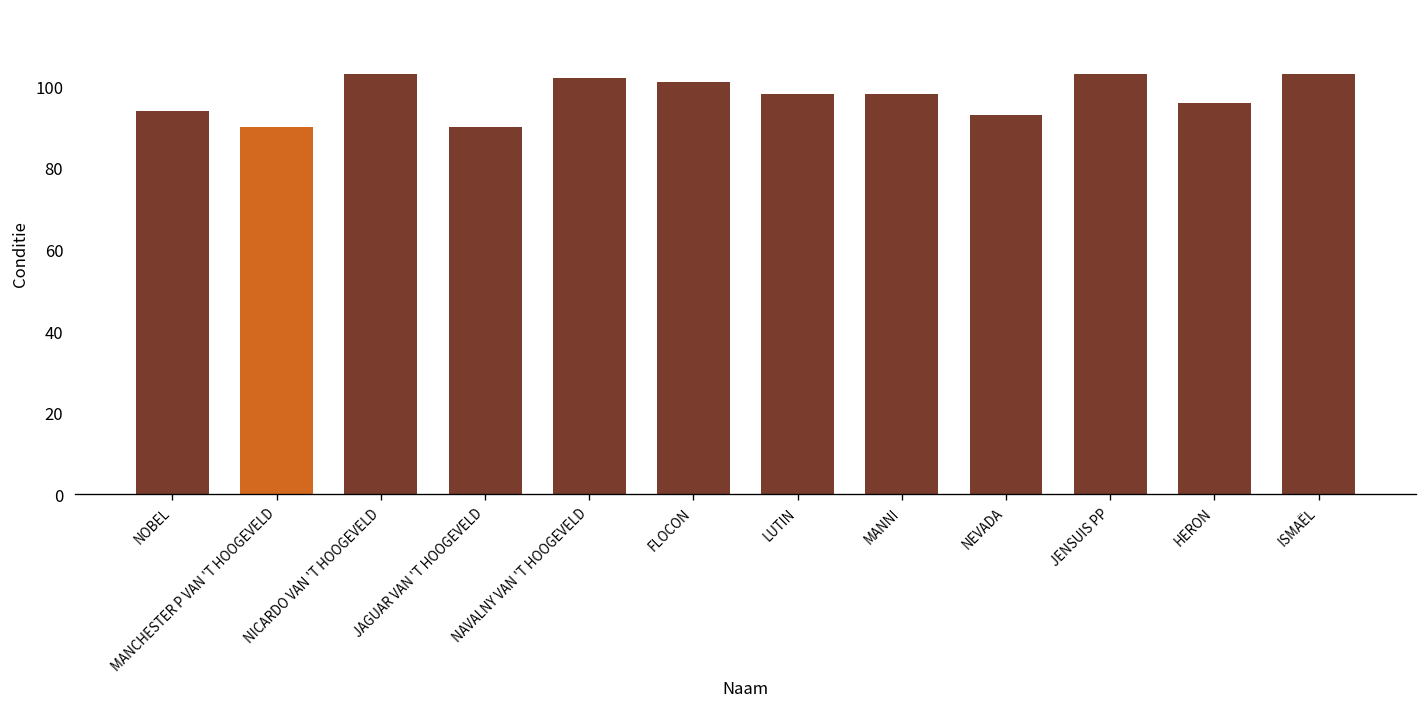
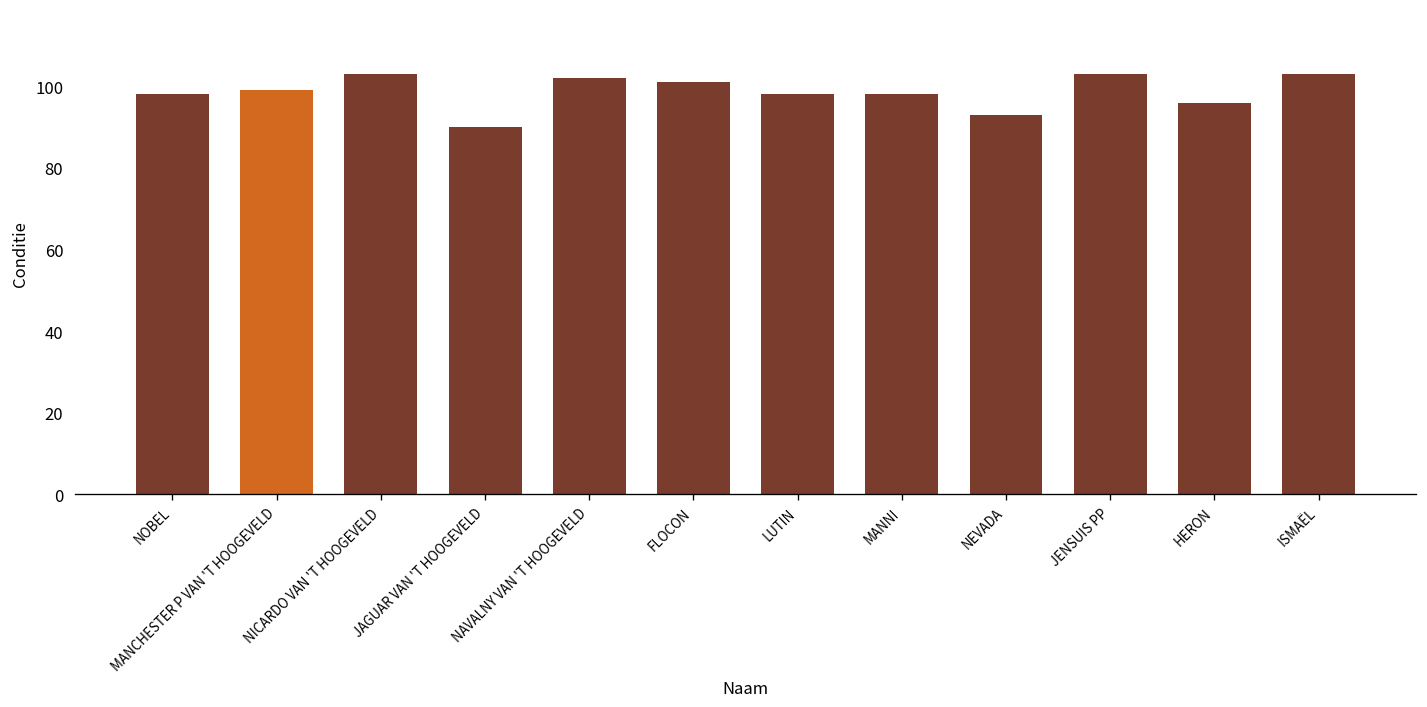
NOBEL: 94 -> 98
MANCHESTER P VAN 'T HOOGEVELD: 90 -> 99
